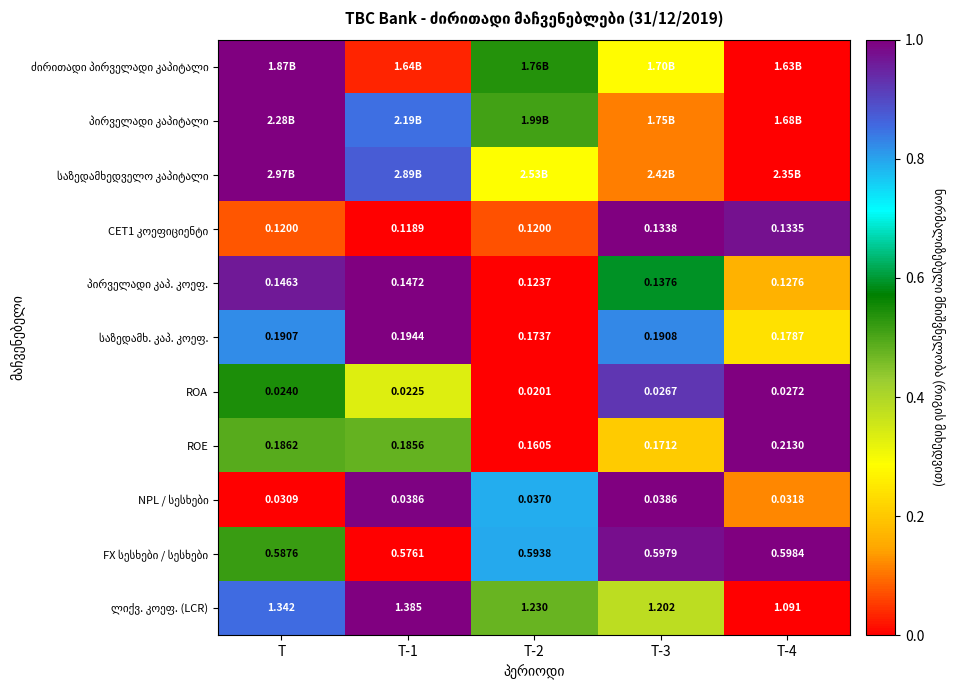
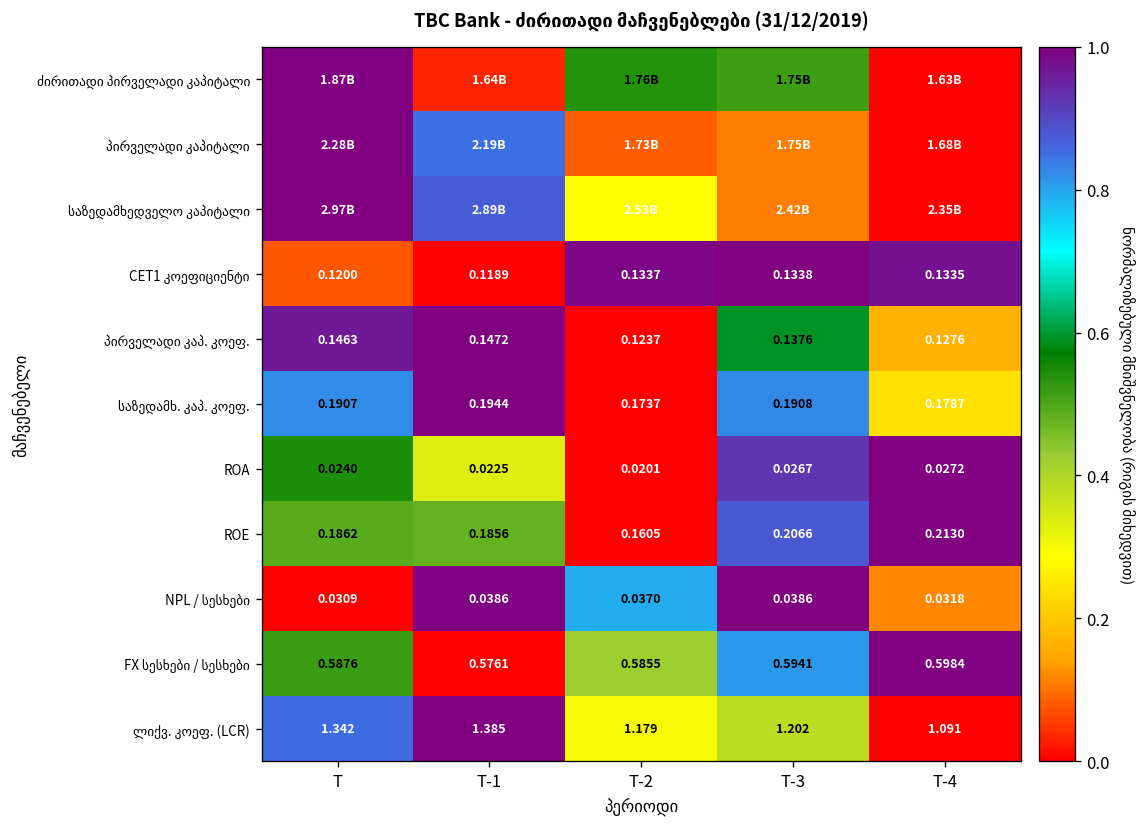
ძირითადი პირველადი კაპიტალი, T-3: 1.70B -> 1.75B
პირველადი კაპიტალი, T-2: 1.99B -> 1.73B
CET1 კოეფიციენტი, T-2: 0.1200 -> 0.1337
ROE, T-3: 0.1712 -> 0.2066
FX სესხები / სესხები, T-2: 0.5938 -> 0.5855
FX სესხები / სესხები, T-3: 0.5979 -> 0.5941
ლიქვ. კოეფ. (LCR), T-2: 1.230 -> 1.179
